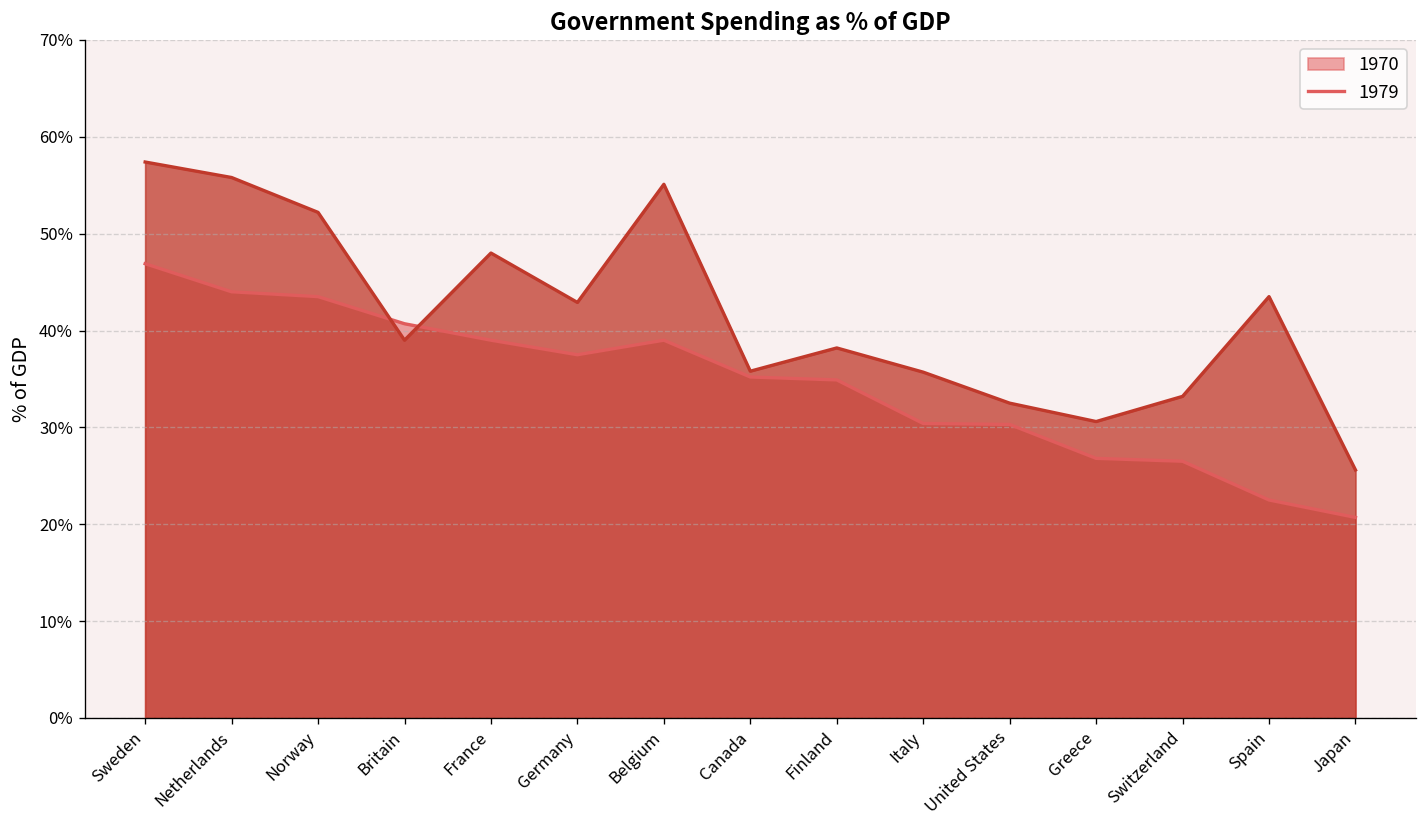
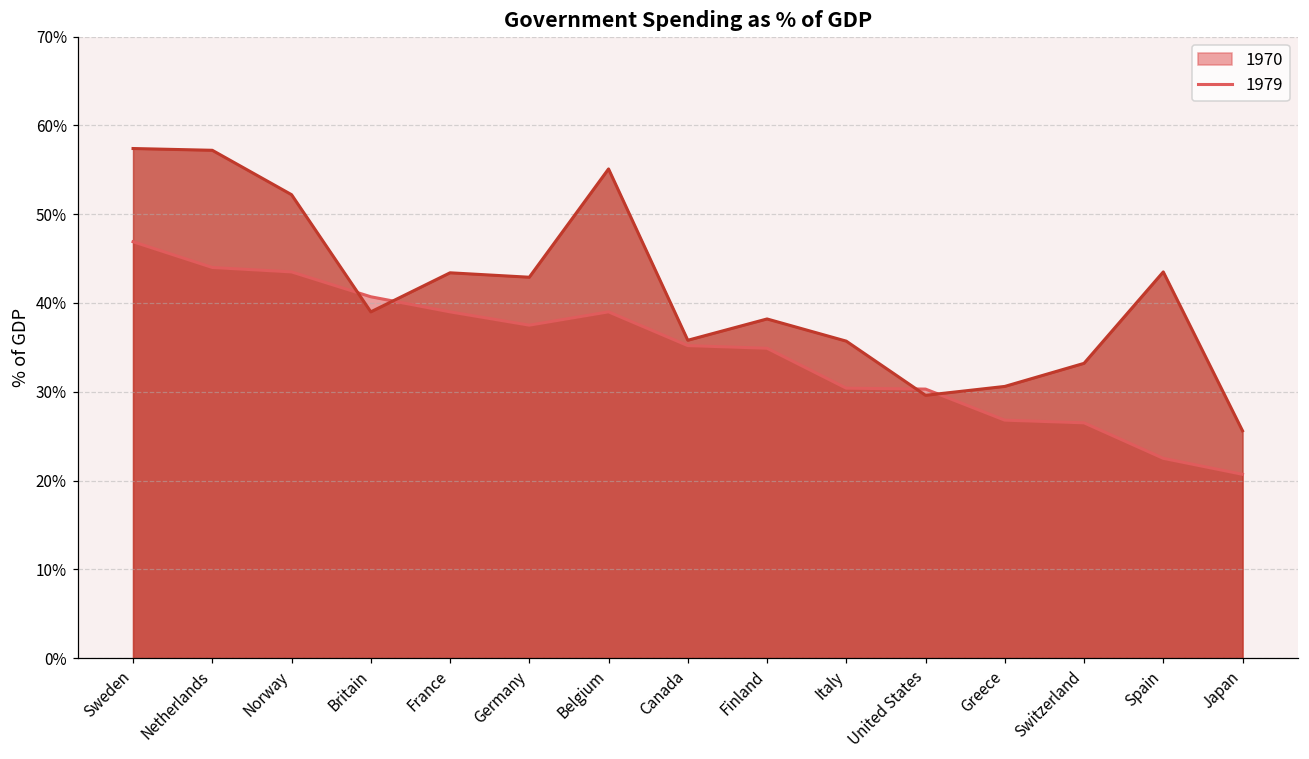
1979, Netherlands: 56% -> 57%
1979, France: 48% -> 43%
1979, United States: 33% -> 30%
